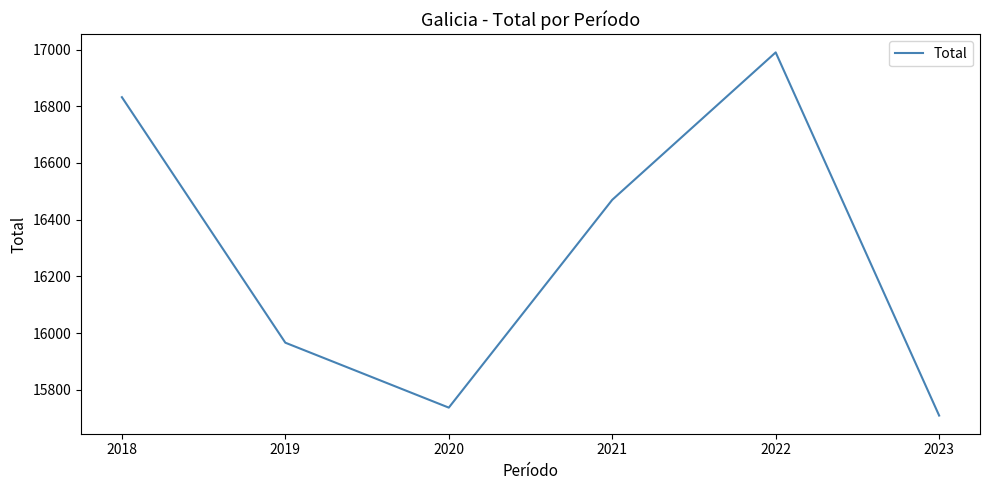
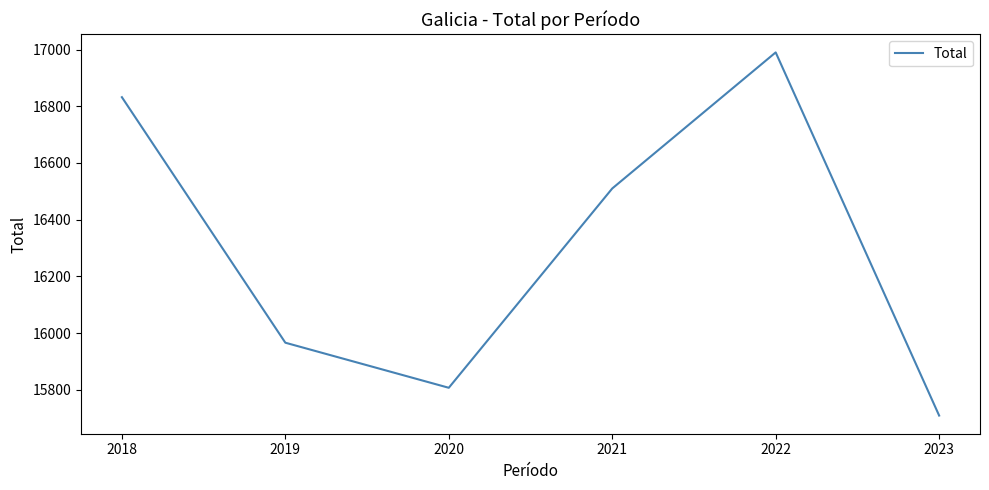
2020: 15740 -> 15810
2021: 16470 -> 16510
